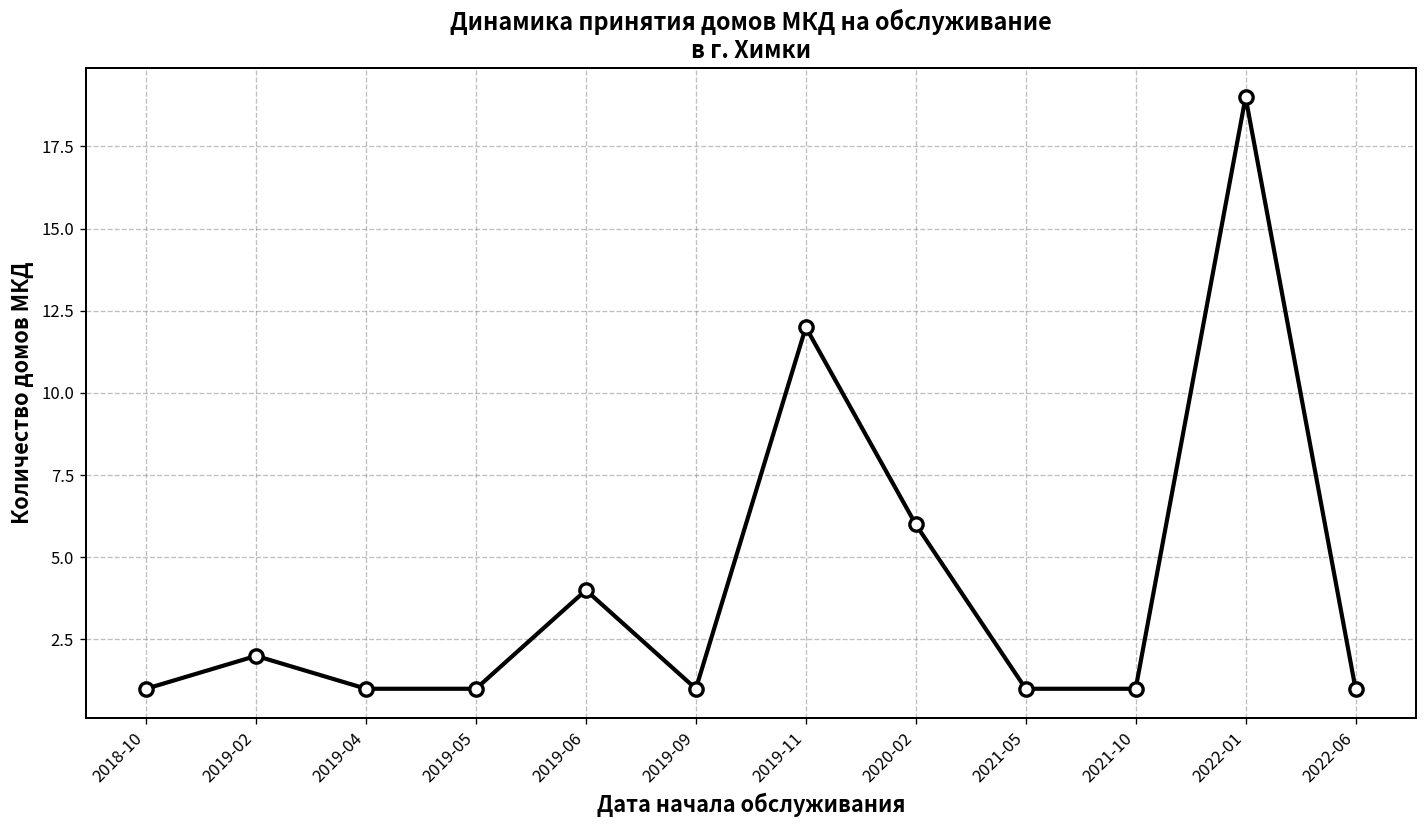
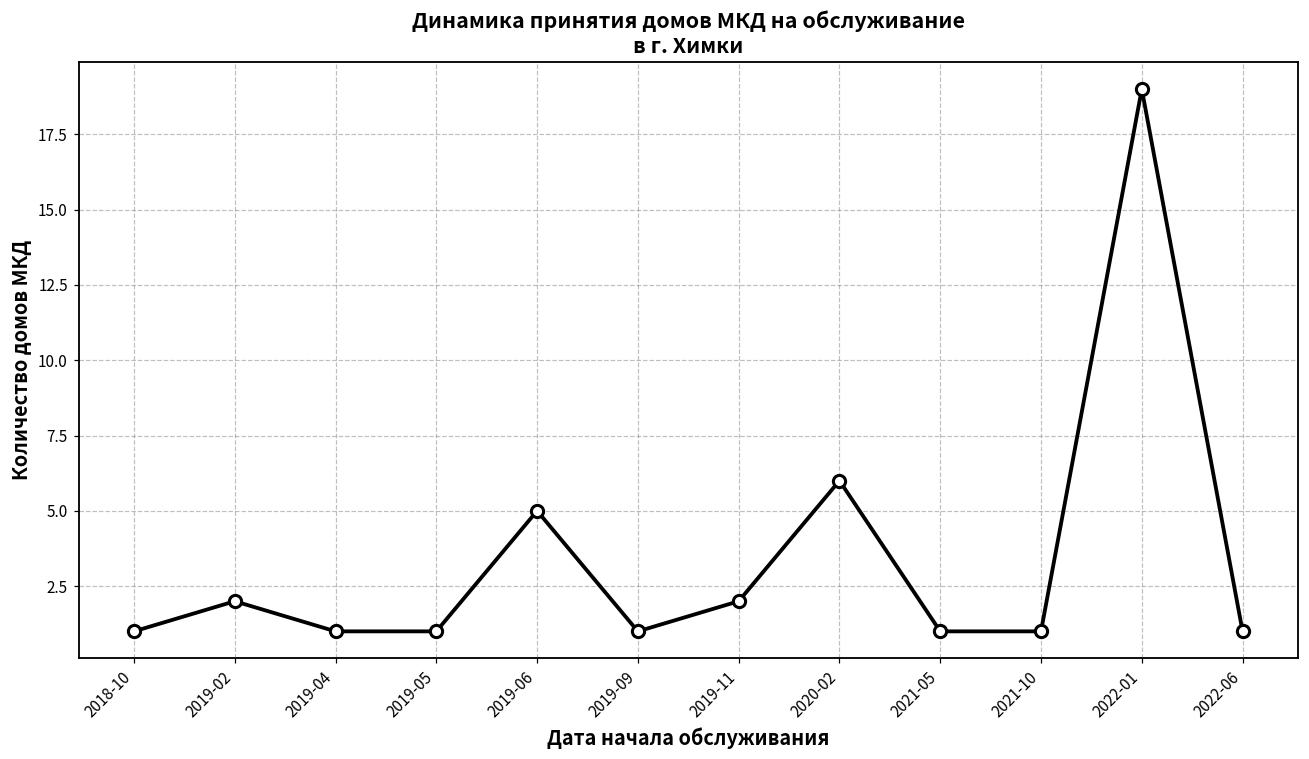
2019-06: 4 -> 5
2019-11: 12 -> 2
